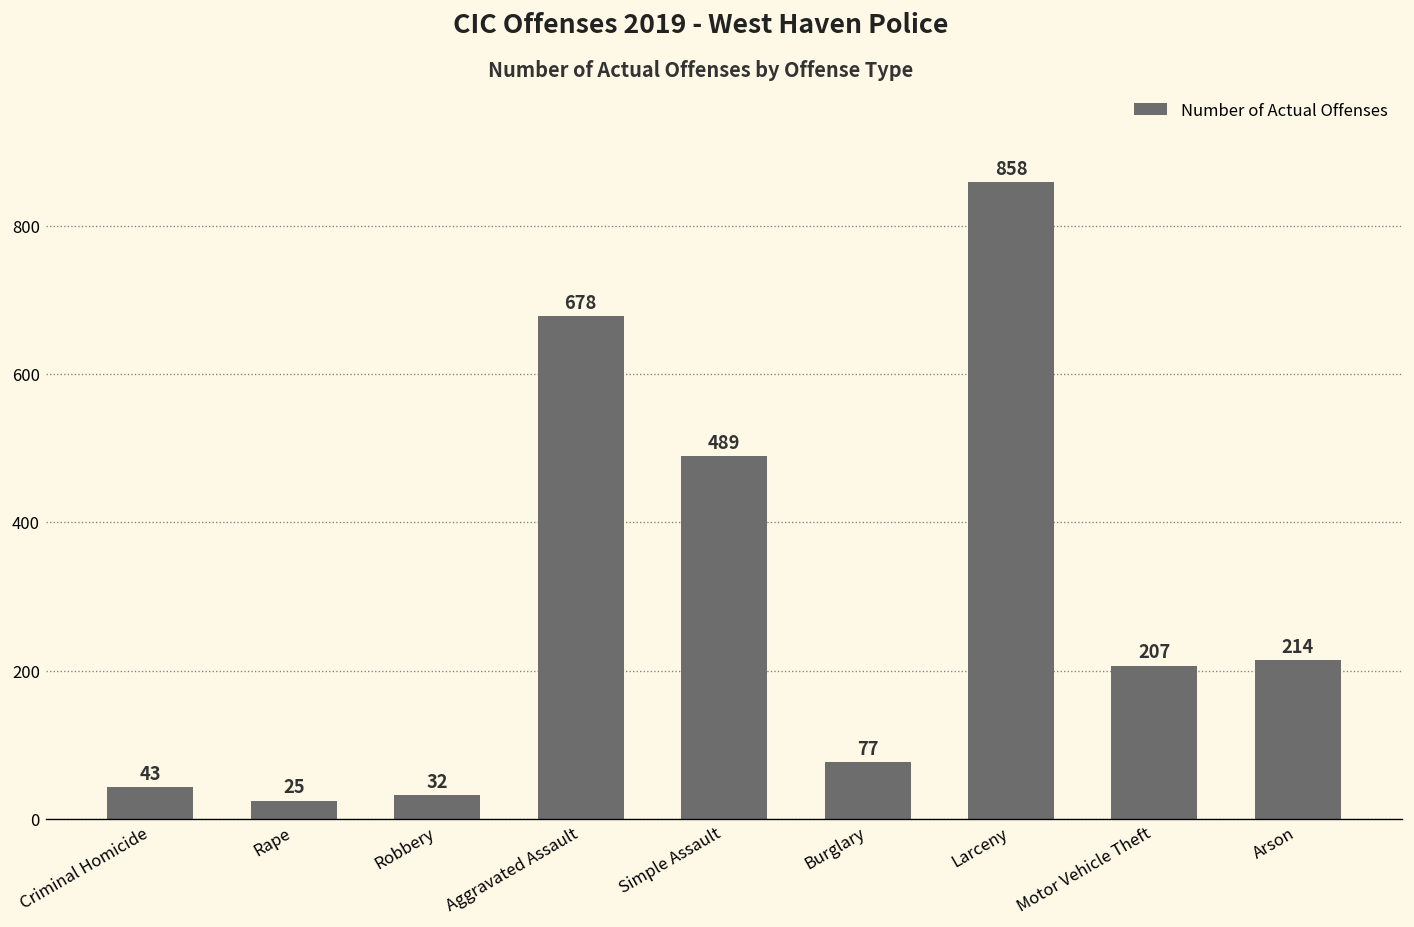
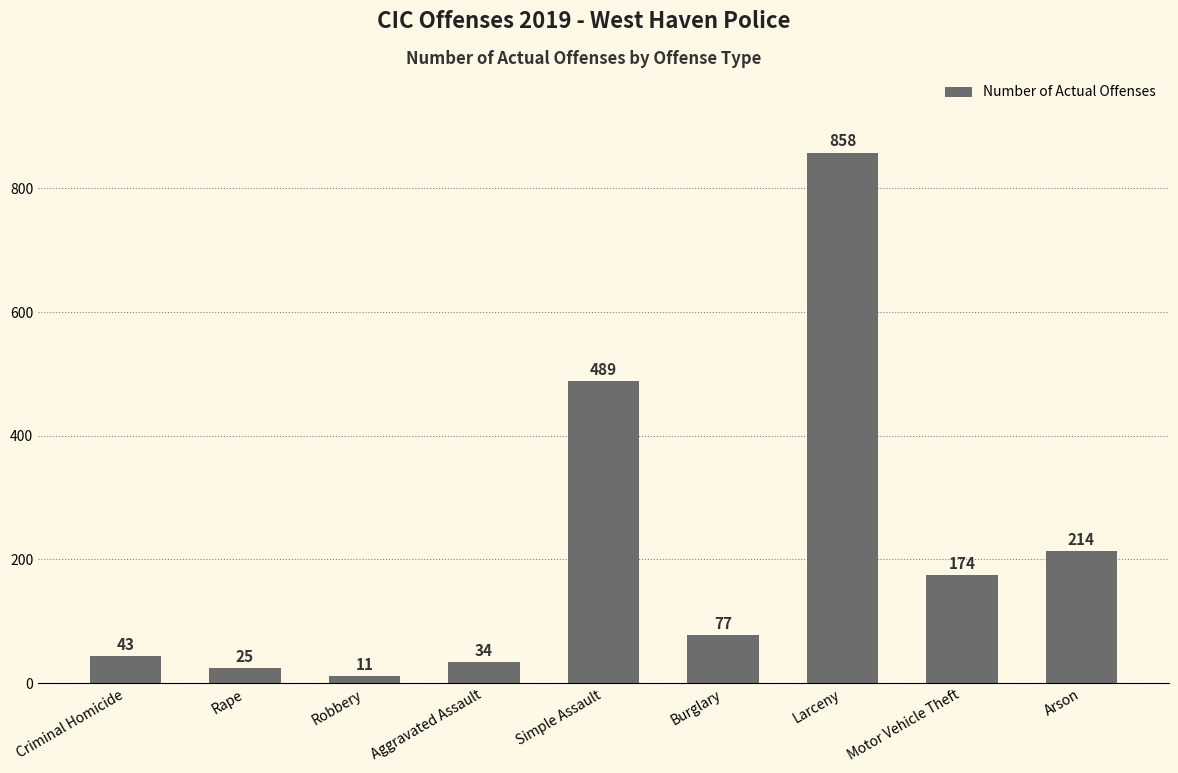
Robbery: 32 -> 11
Aggravated Assault: 678 -> 34
Motor Vehicle Theft: 207 -> 174
